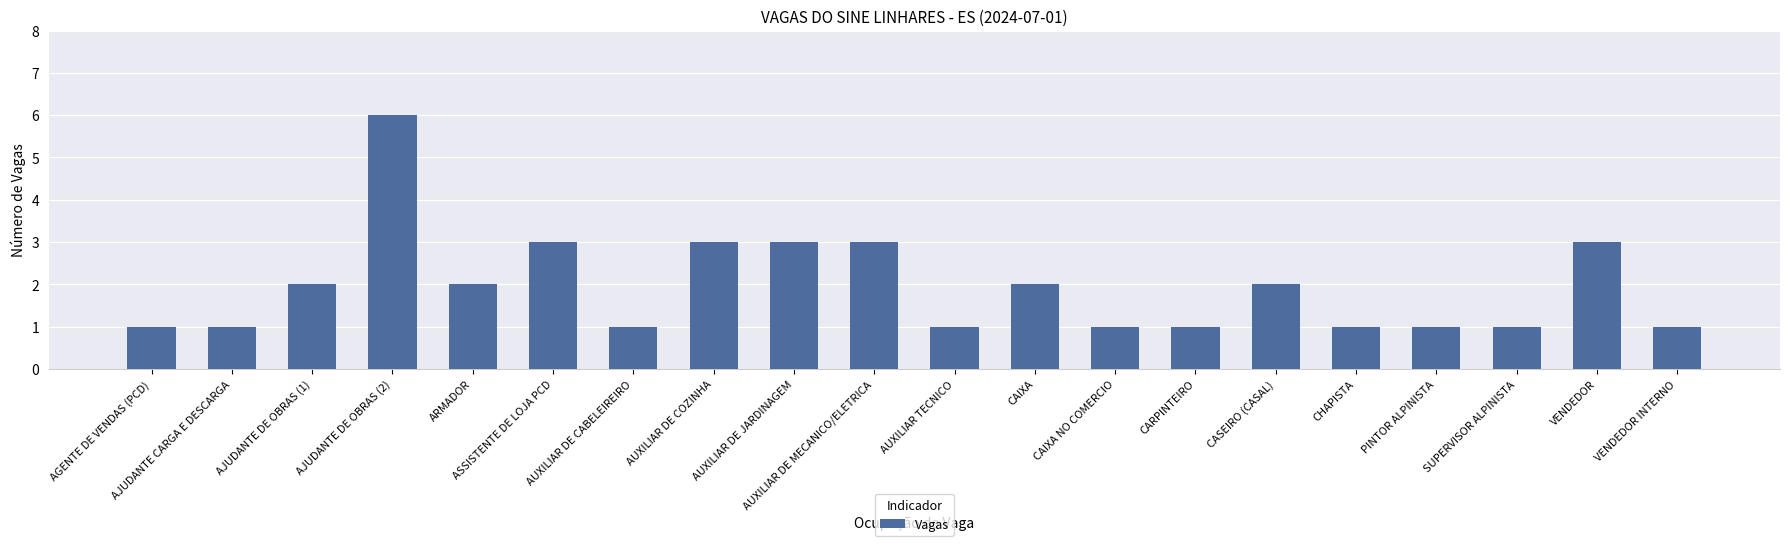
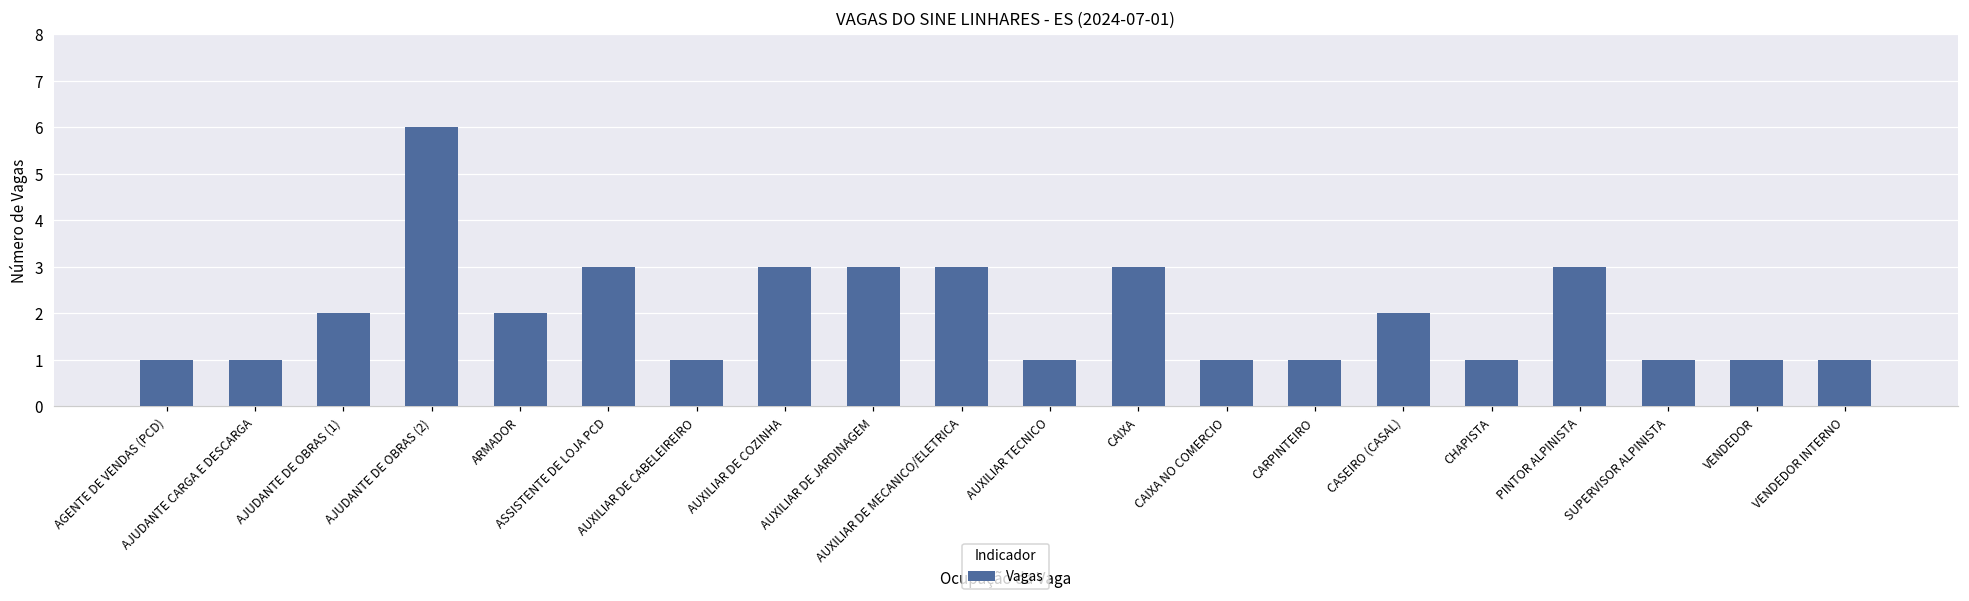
CAIXA: 2 -> 3
PINTOR ALPINISTA: 1 -> 3
VENDEDOR: 3 -> 1
